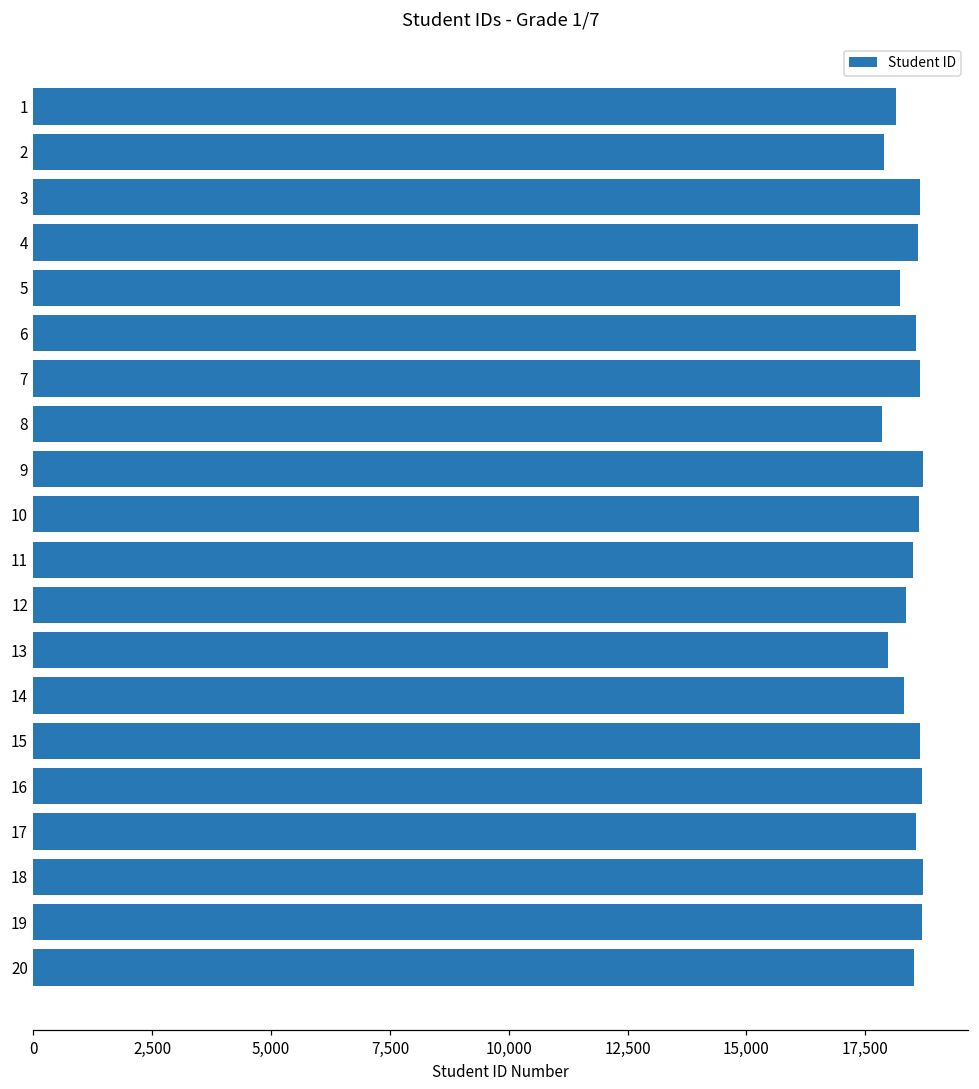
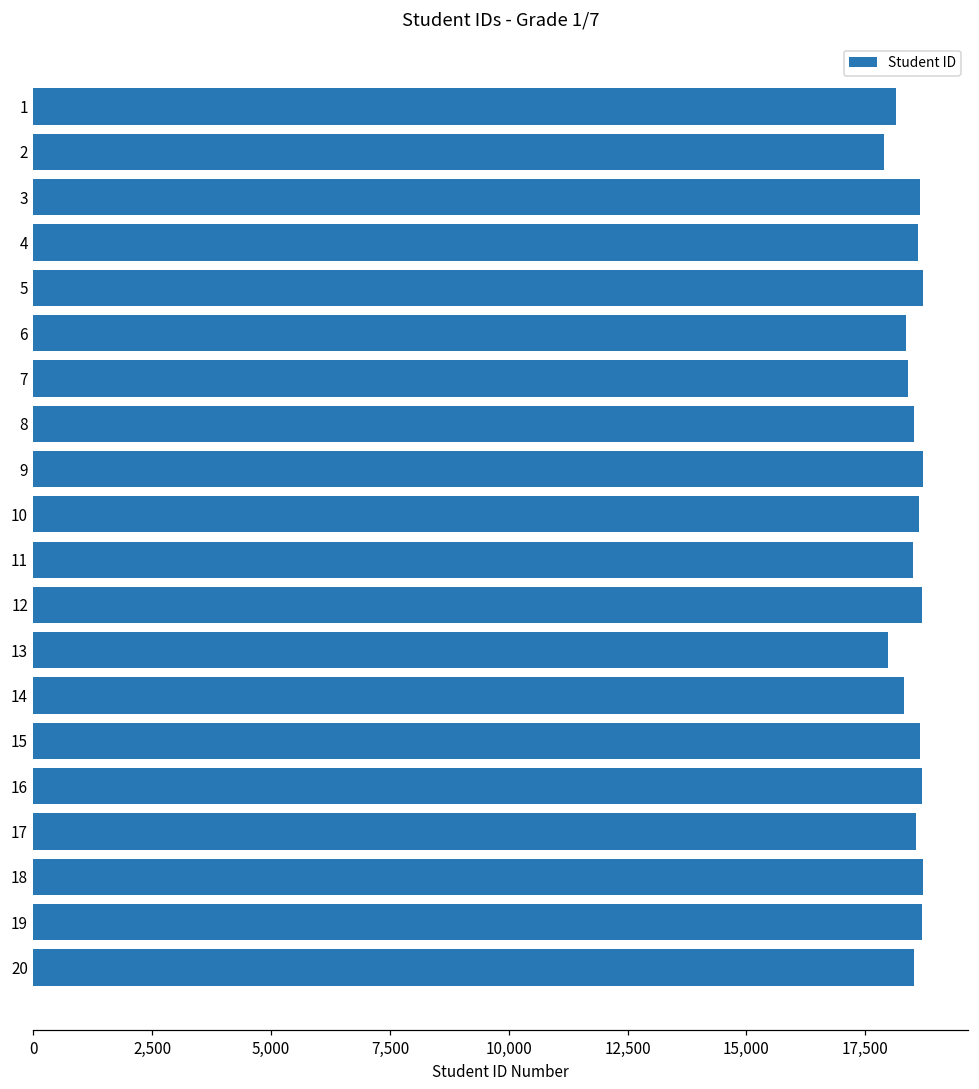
5: 18,200 -> 18,700
6: 18,600 -> 18,400
7: 18,700 -> 18,400
8: 17,800 -> 18,500
12: 18,400 -> 18,700
